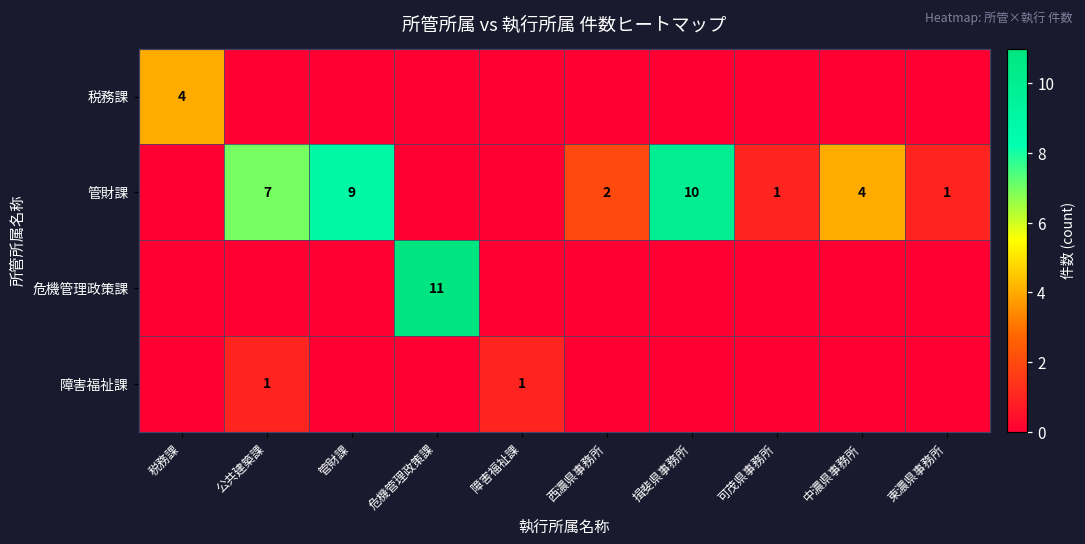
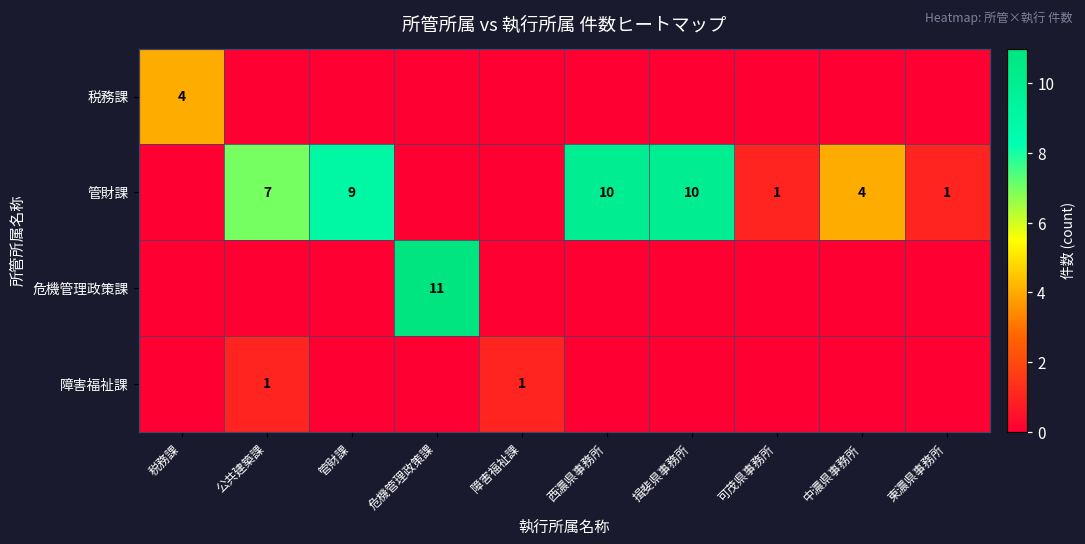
管財課, 西濃県事務所: 2 -> 10
